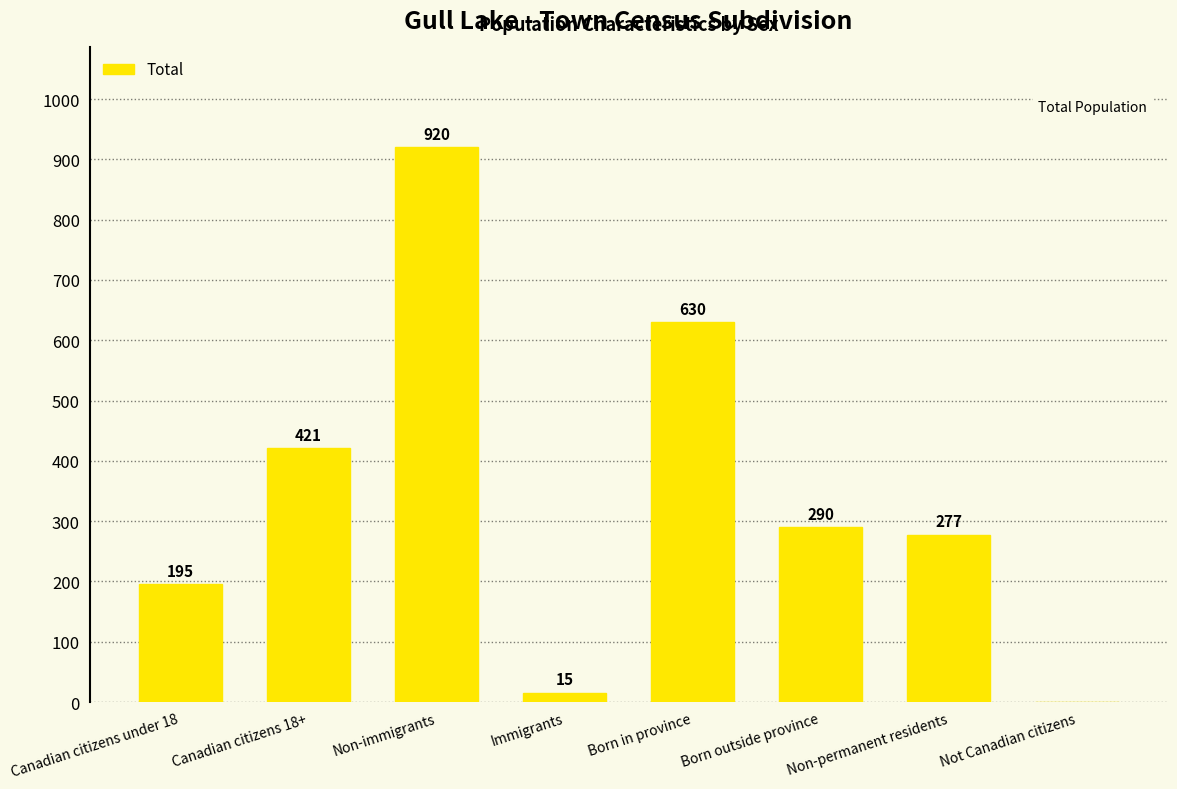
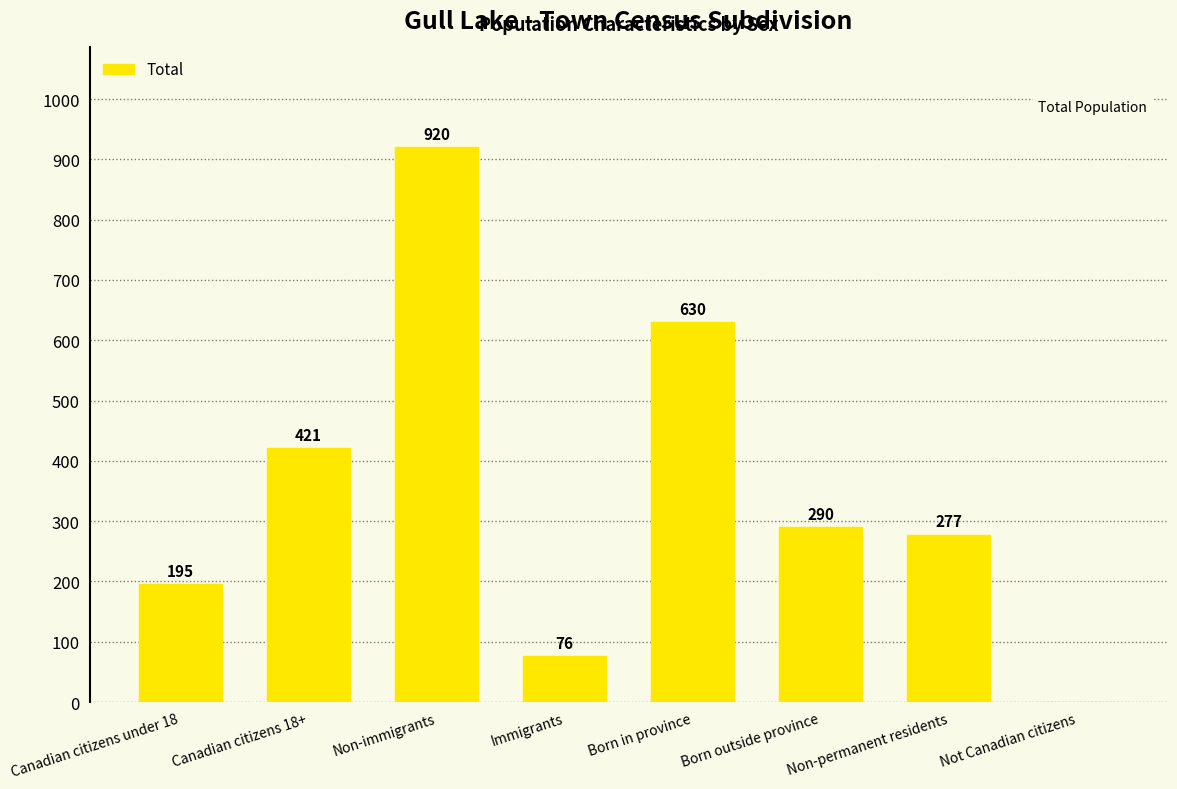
Immigrants: 15 -> 76
